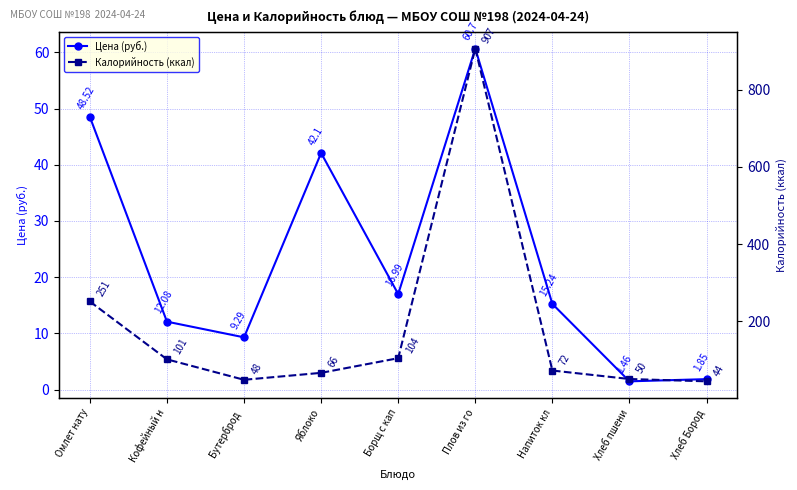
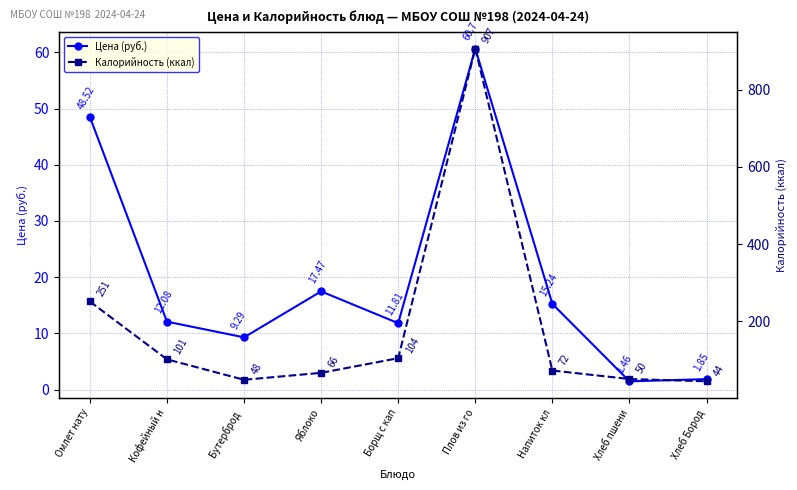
Цена (руб.), Яблоко: 42.1 -> 17.47
Цена (руб.), Борщ с кап: 16.99 -> 11.81
